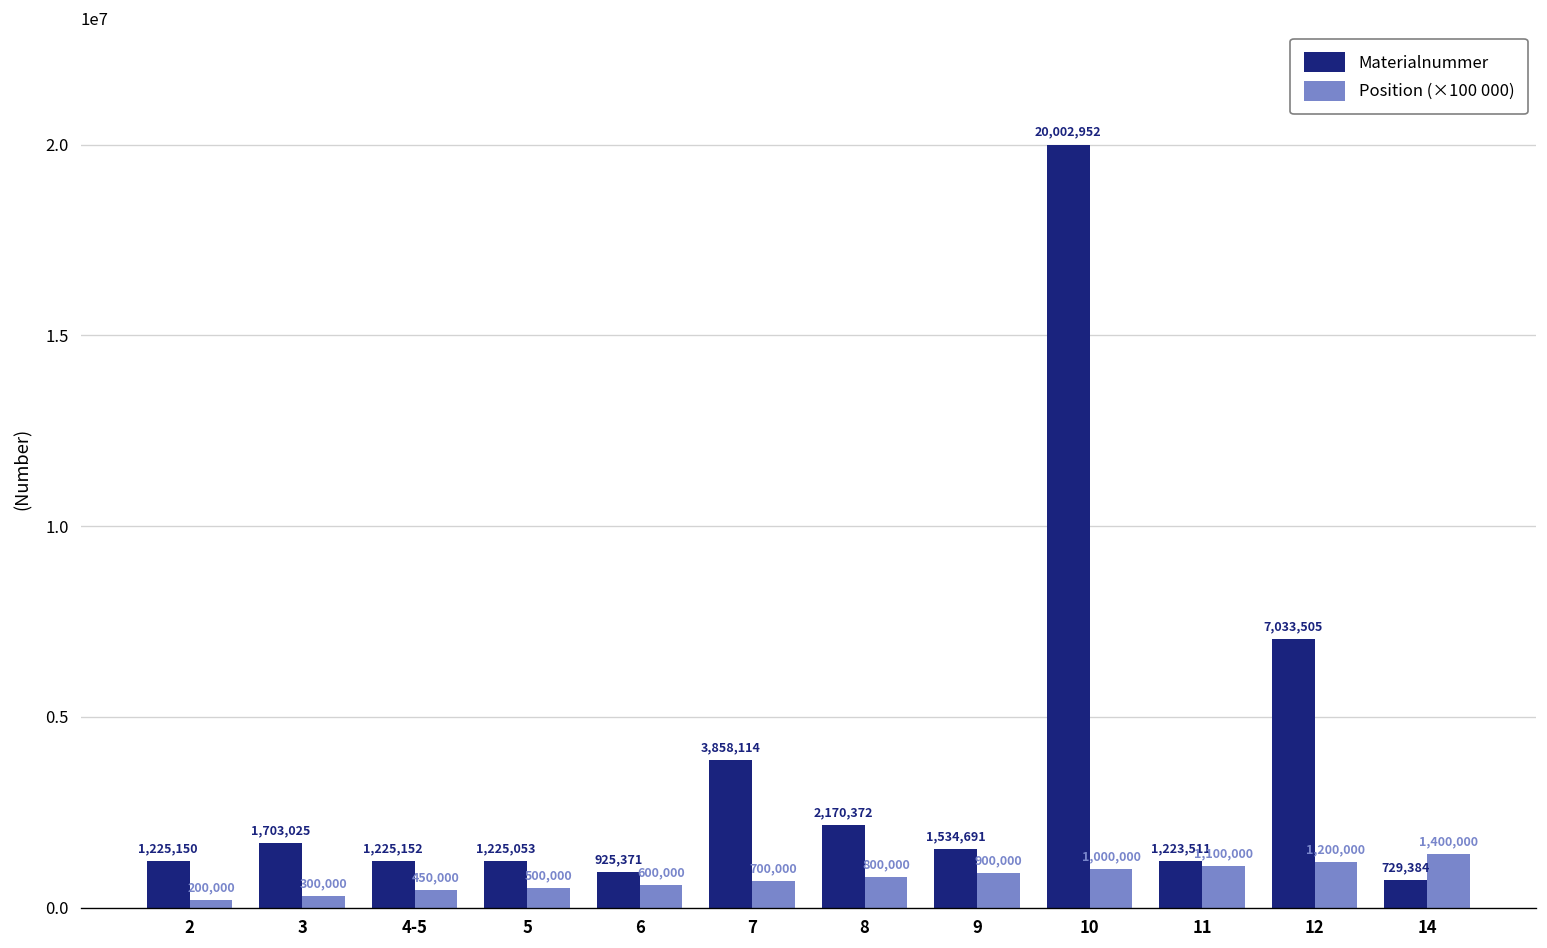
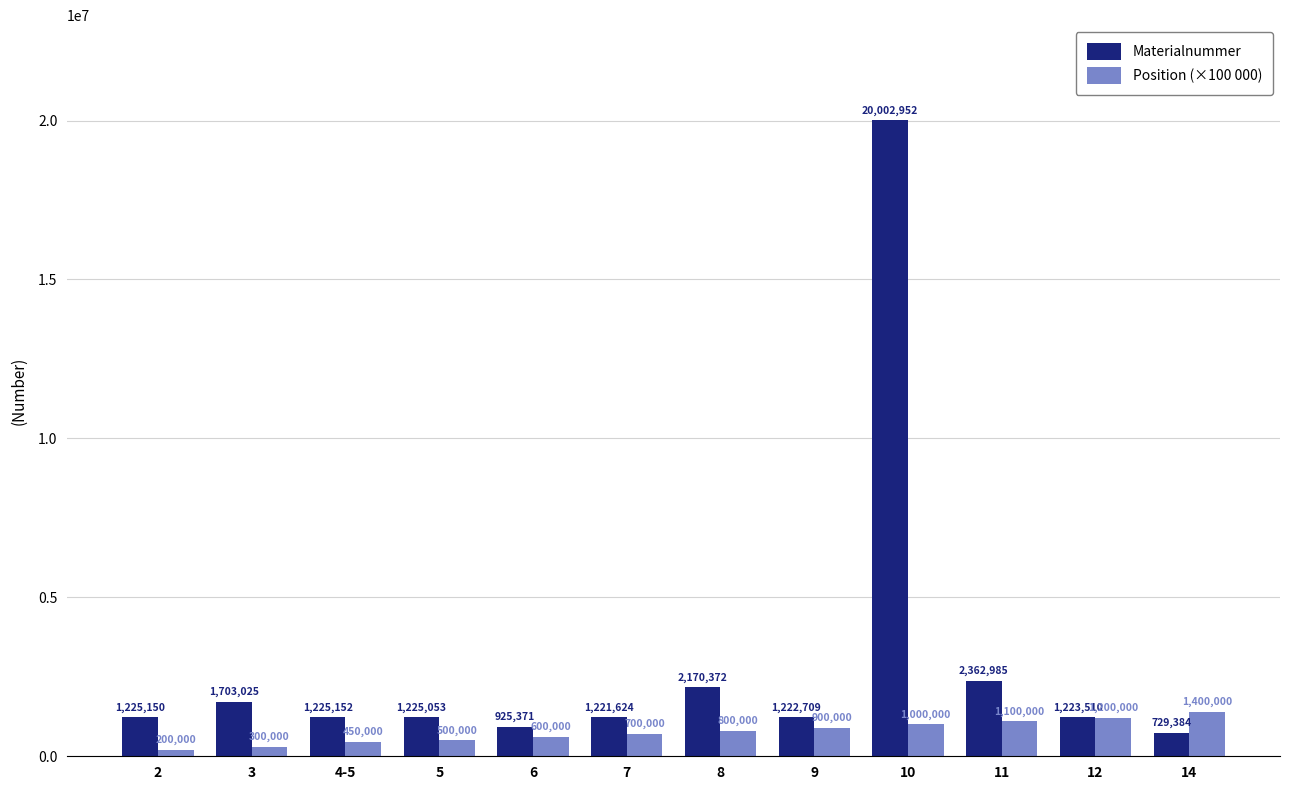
Materialnummer, 7: 3,858,114 -> 1,221,624
Materialnummer, 9: 1,534,691 -> 1,222,709
Materialnummer, 11: 1,223,511 -> 2,362,985
Materialnummer, 12: 7,033,505 -> 1,223,510
